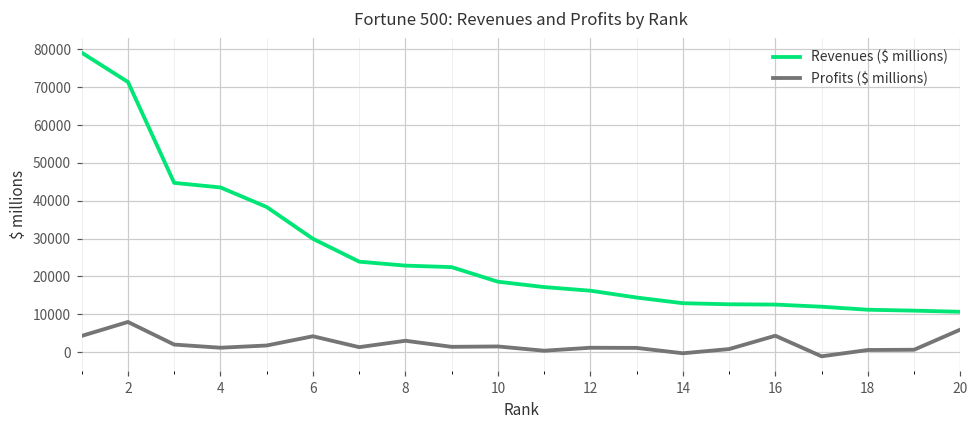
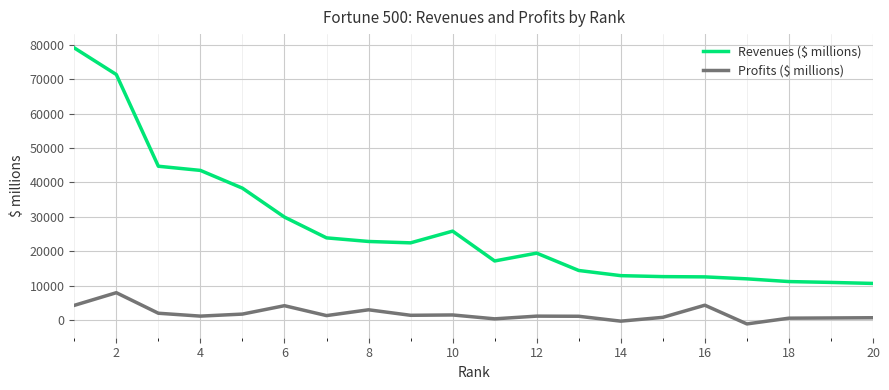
Revenues ($ millions), 10: 19000 -> 26000
Revenues ($ millions), 12: 16000 -> 19000
Profits ($ millions), 20: 6000 -> 1000
